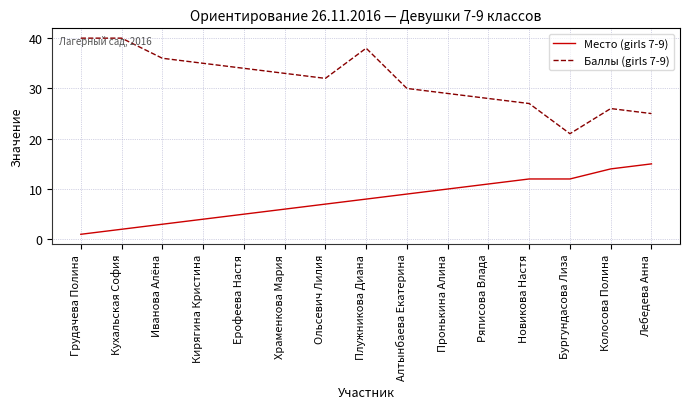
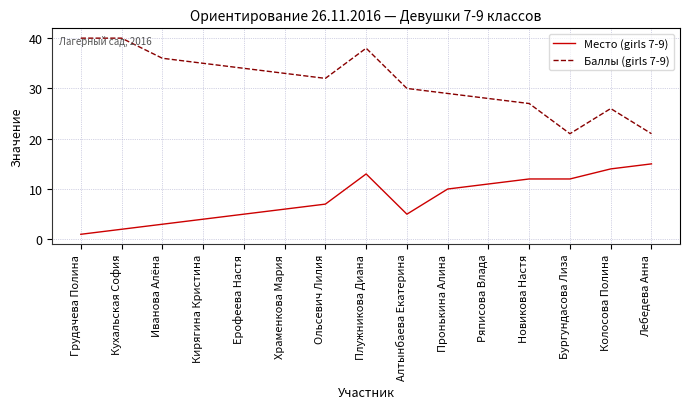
Место (girls 7-9), Плужникова Диана: 8 -> 13
Место (girls 7-9), Алтынбаева Екатерина: 9 -> 5
Баллы (girls 7-9), Лебедева Анна: 25 -> 21
